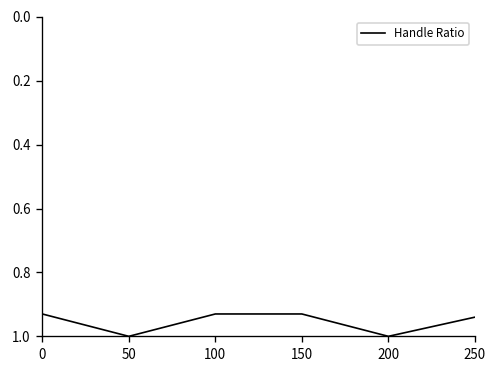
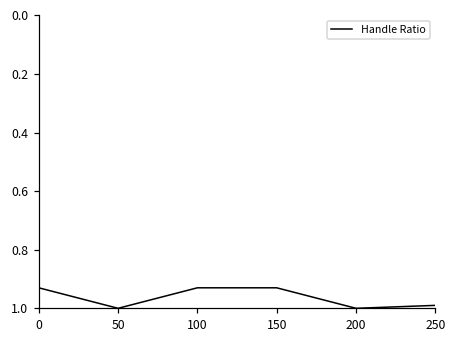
250: 0.94 -> 0.99
